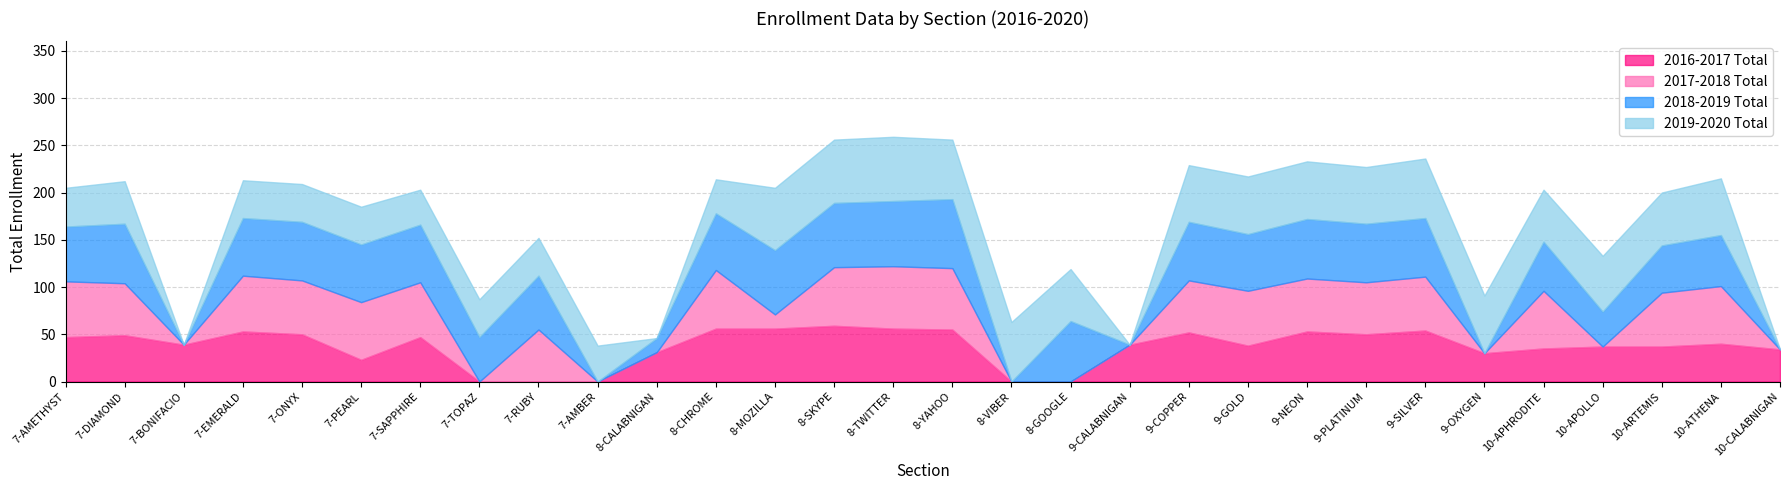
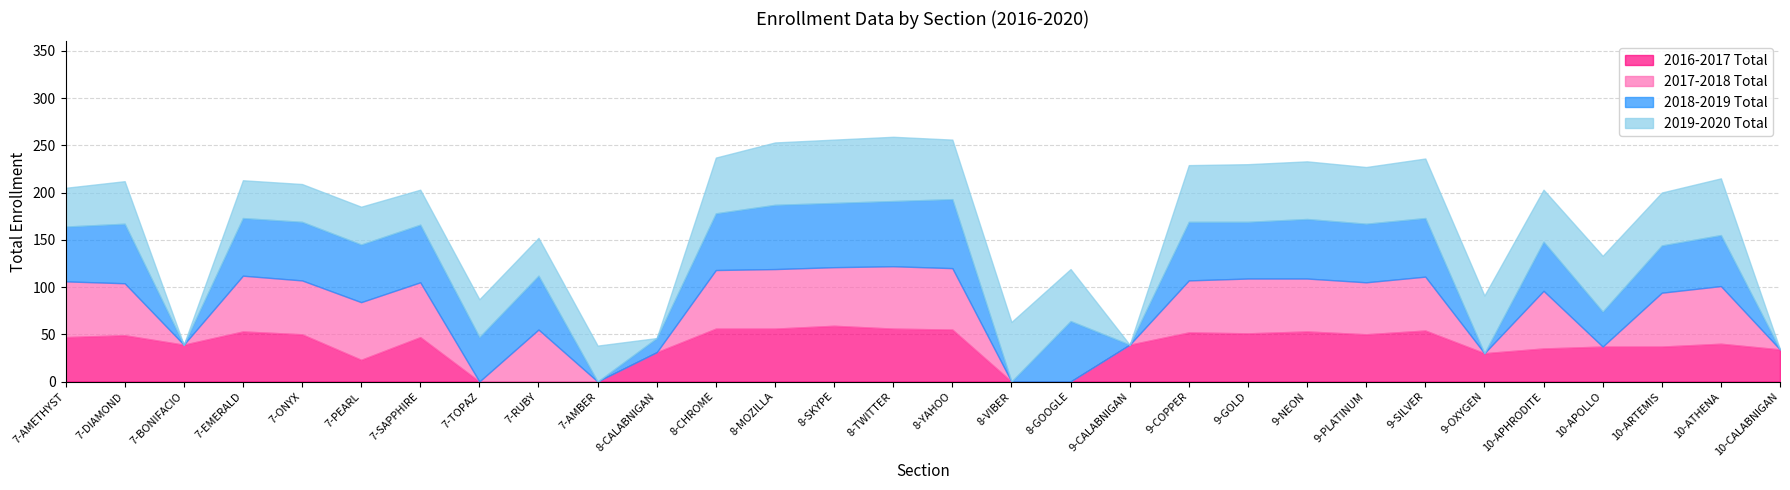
2019-2020 Total, 8-CHROME: 40 -> 60
2017-2018 Total, 8-MOZILLA: 20 -> 60
2016-2017 Total, 9-GOLD: 40 -> 50
